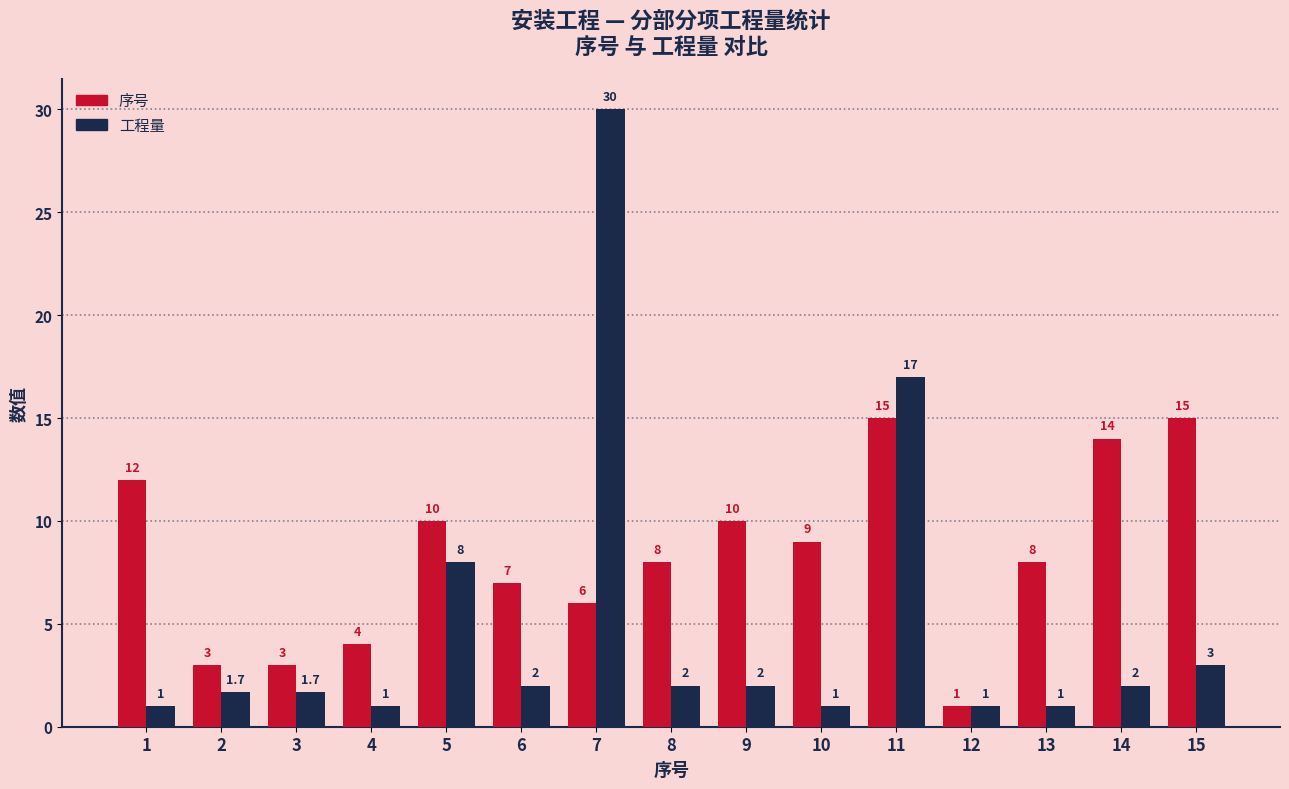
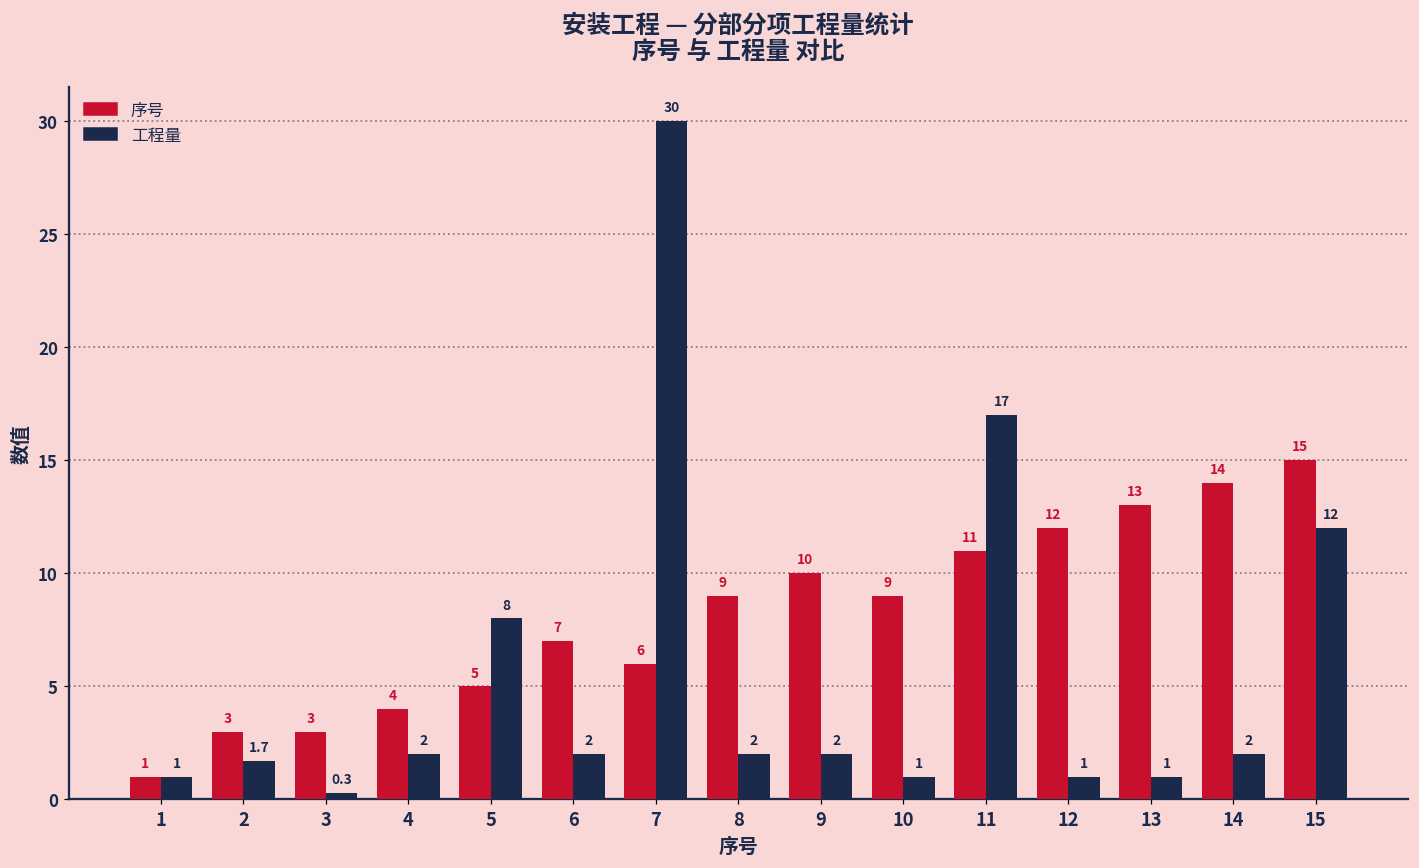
序号, 1: 12 -> 1
工程量, 3: 1.7 -> 0.3
工程量, 4: 1 -> 2
序号, 5: 10 -> 5
序号, 8: 8 -> 9
序号, 11: 15 -> 11
序号, 12: 1 -> 12
序号, 13: 8 -> 13
工程量, 15: 3 -> 12
